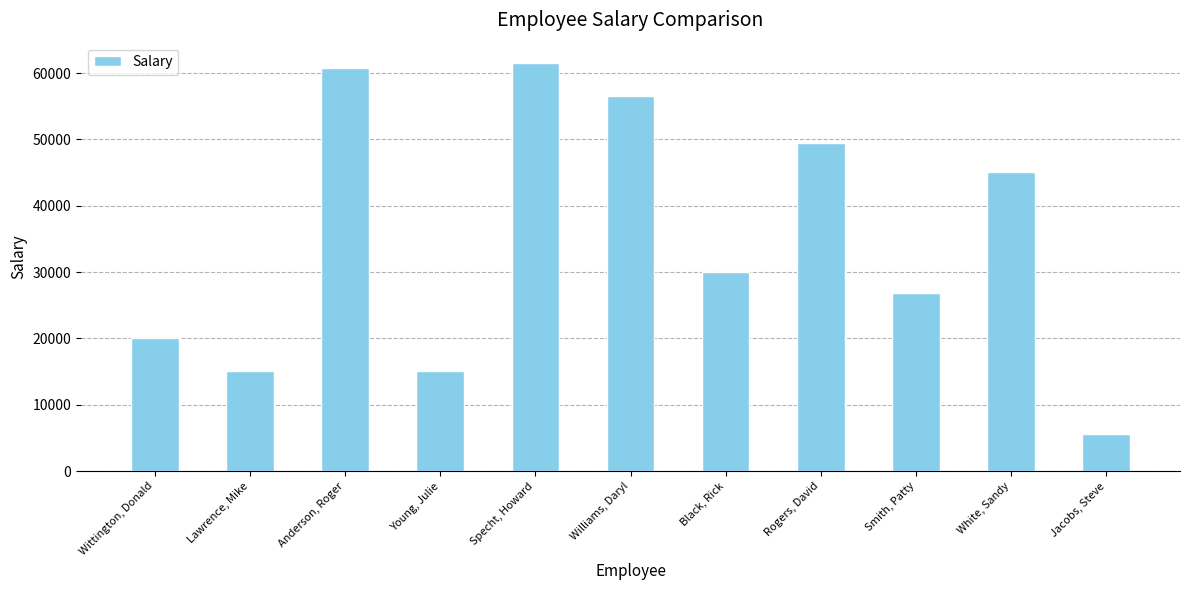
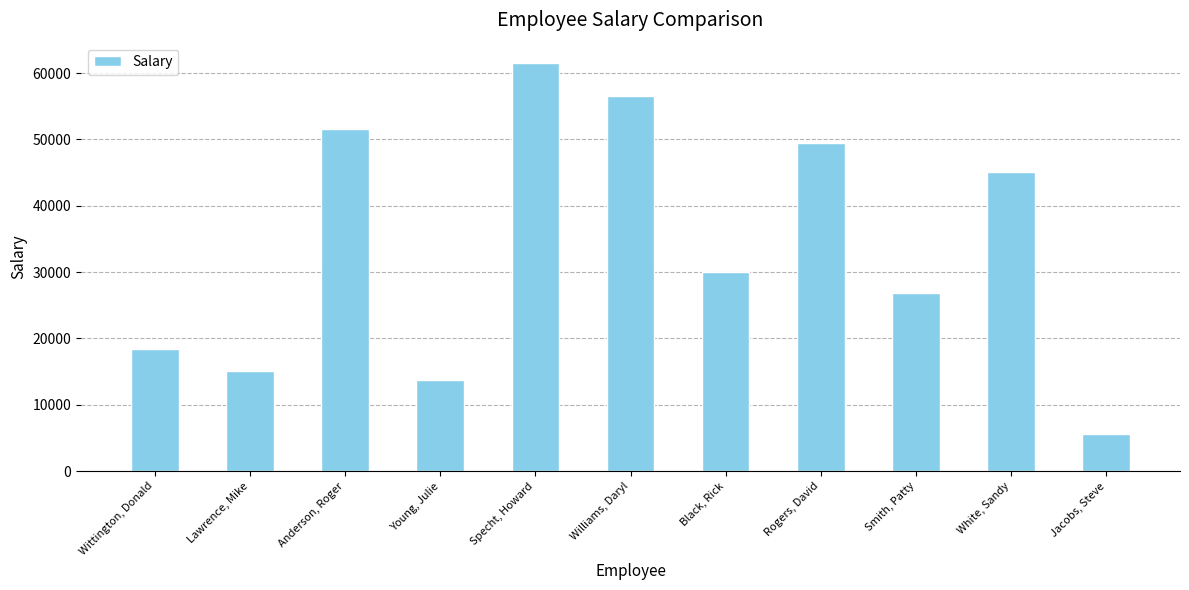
Wittington, Donald: 20000 -> 18000
Anderson, Roger: 61000 -> 52000
Young, Julie: 15000 -> 14000
